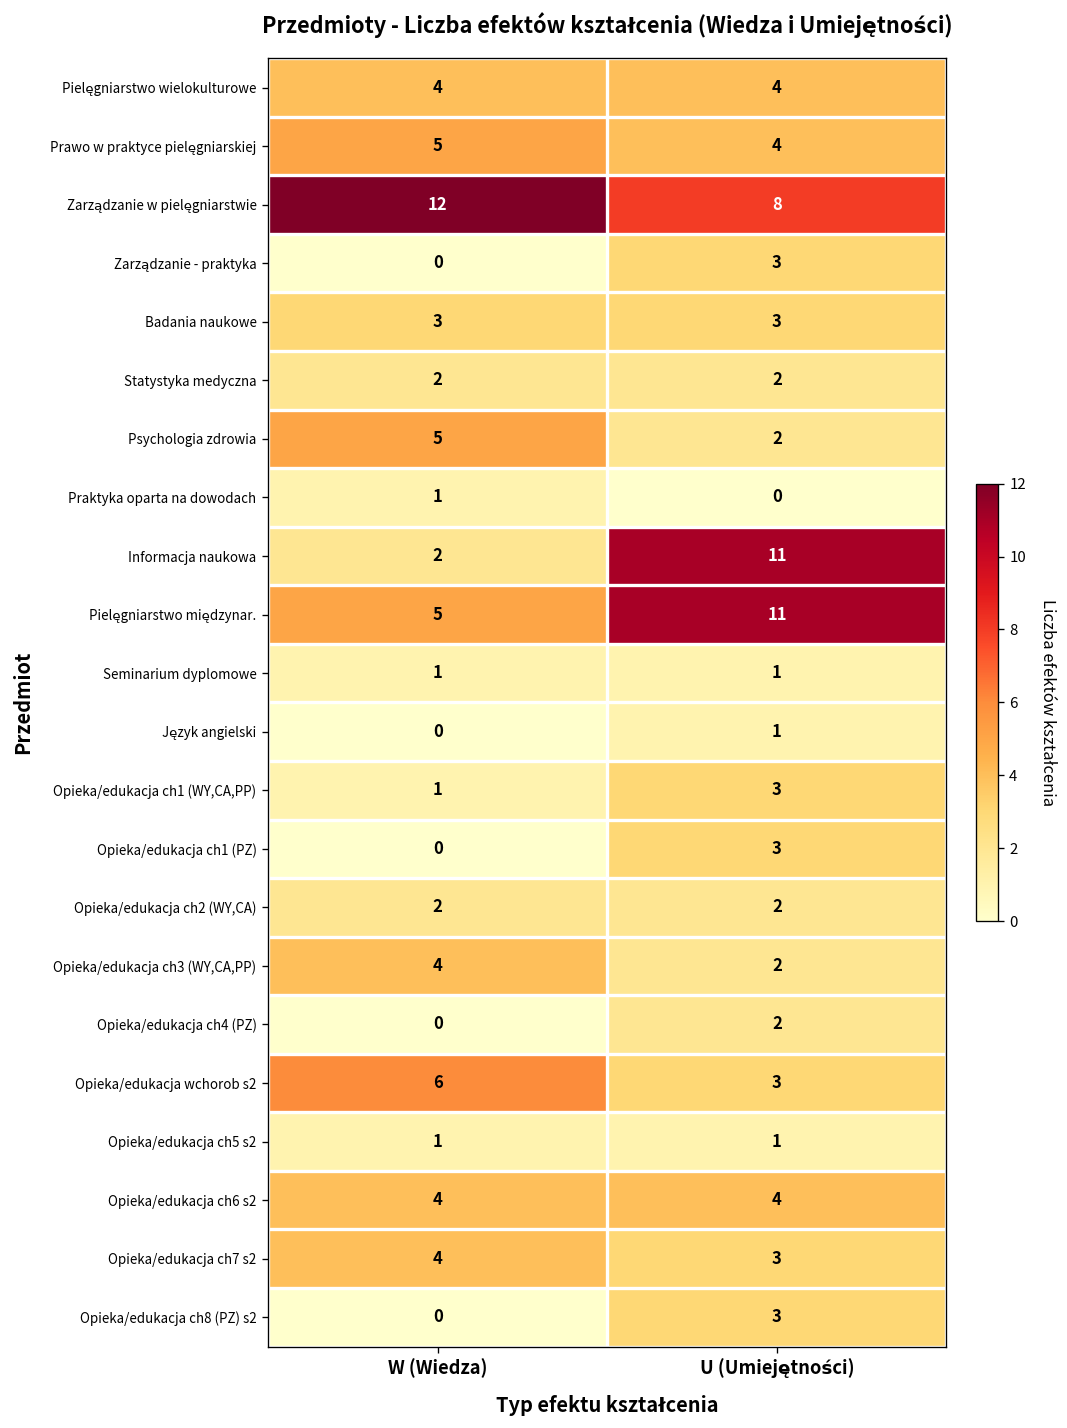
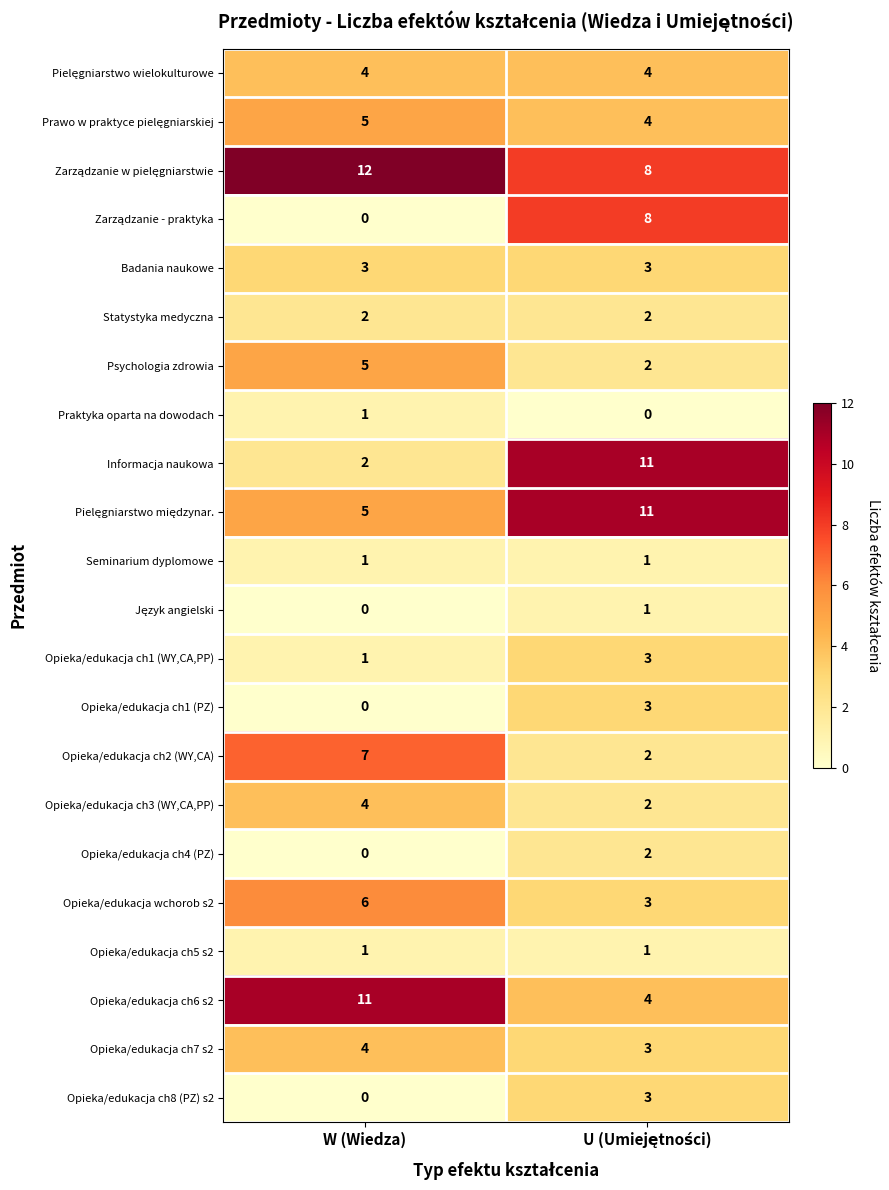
Zarządzanie - praktyka, U (Umiejętności): 3 -> 8
Opieka/edukacja ch2 (WY,CA), W (Wiedza): 2 -> 7
Opieka/edukacja ch6 s2, W (Wiedza): 4 -> 11
